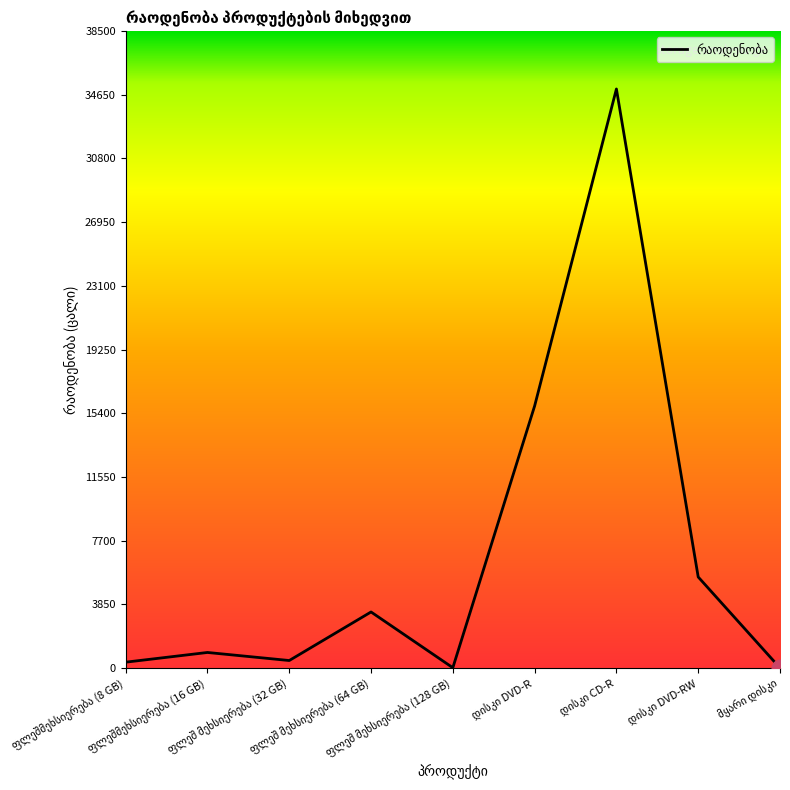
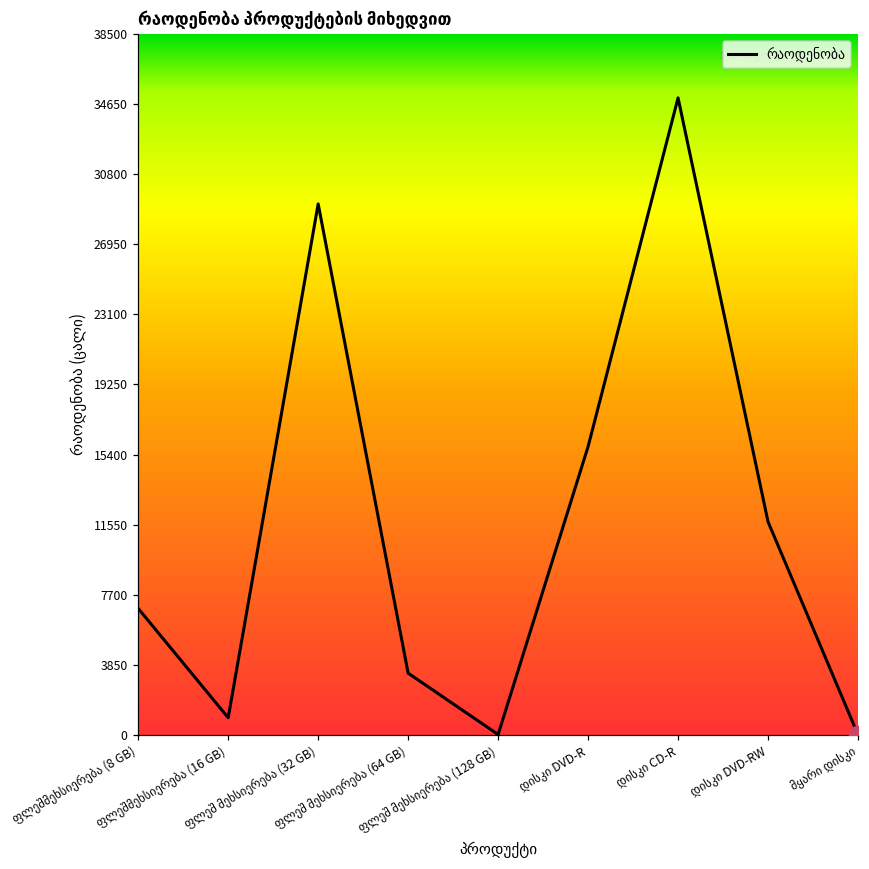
რაოდენობა, ფლეშმეხსიერება (8 GB): 400 -> 6900
რაოდენობა, ფლეშ მეხსიერება (32 GB): 500 -> 29200
რაოდენობა, დისკი DVD-RW: 5500 -> 11700
